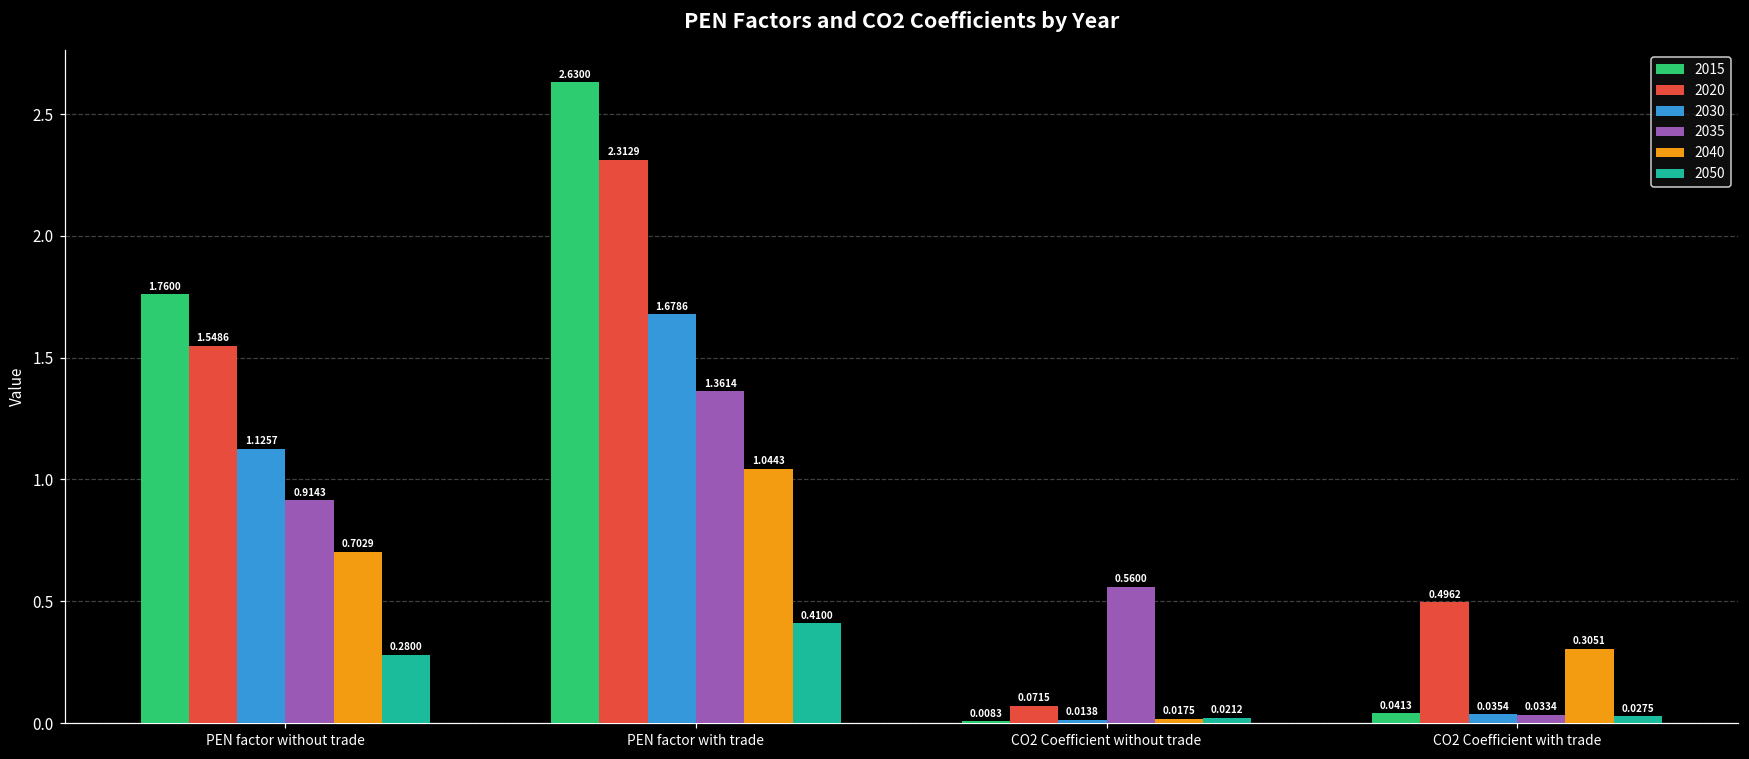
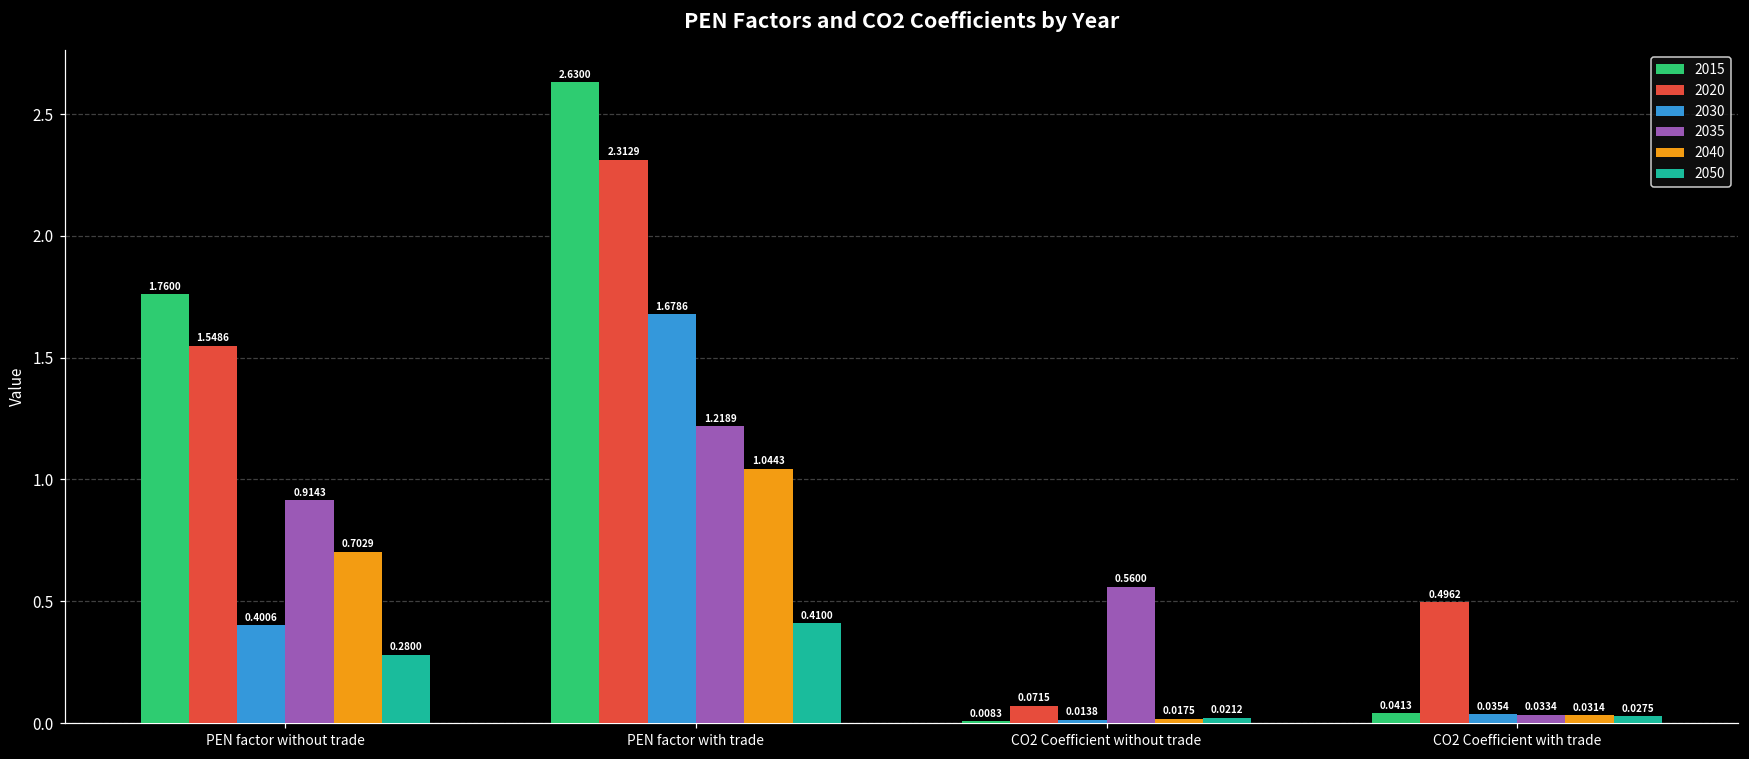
2030, PEN factor without trade: 1.1257 -> 0.4006
2035, PEN factor with trade: 1.3614 -> 1.2189
2040, CO2 Coefficient with trade: 0.3051 -> 0.0314
